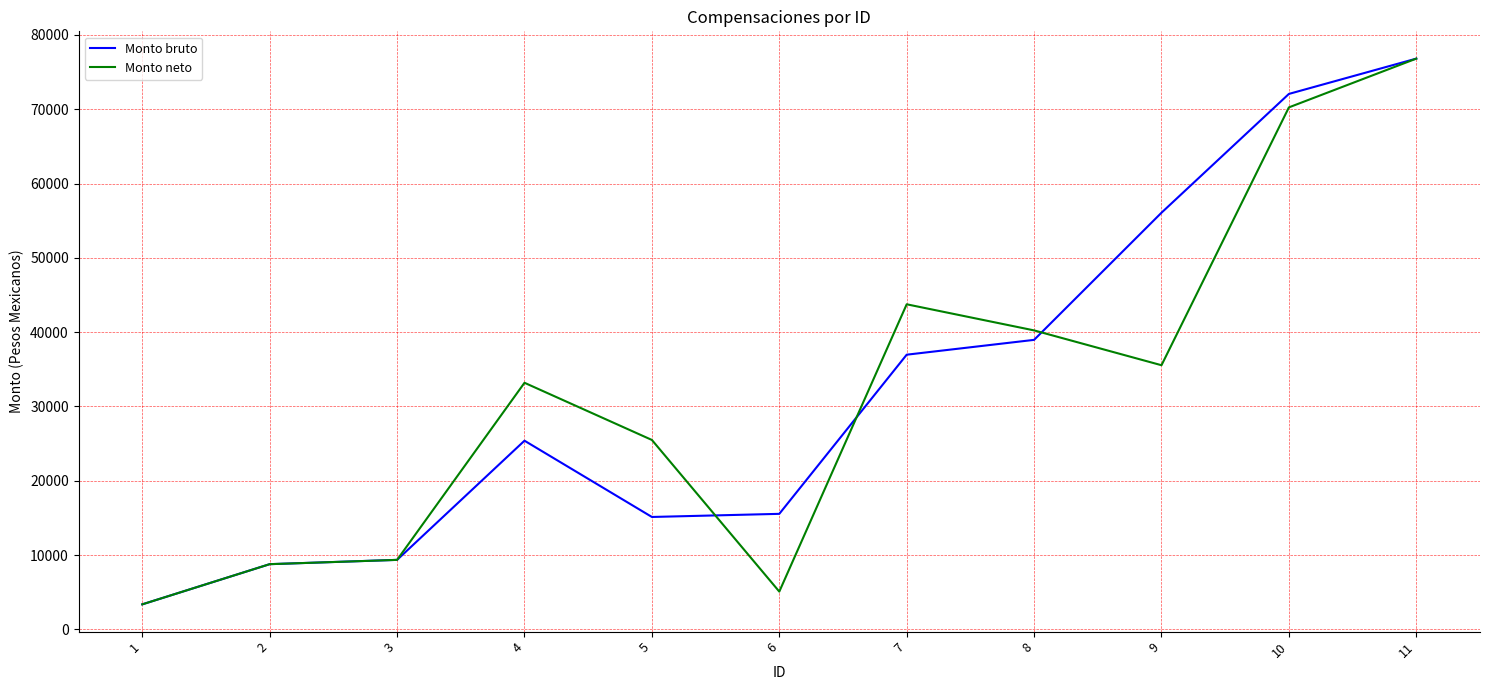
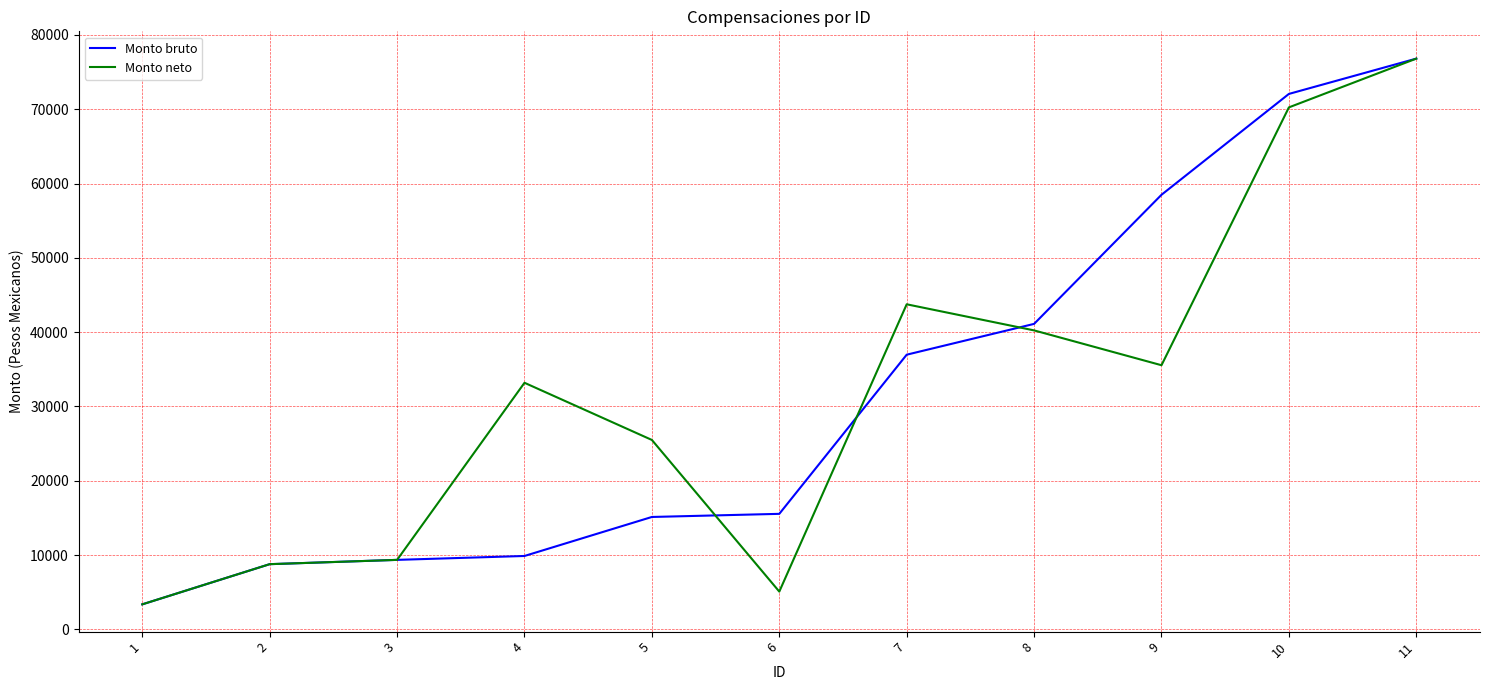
Monto bruto, 4: 25000 -> 10000
Monto bruto, 8: 39000 -> 41000
Monto bruto, 9: 56000 -> 58000
